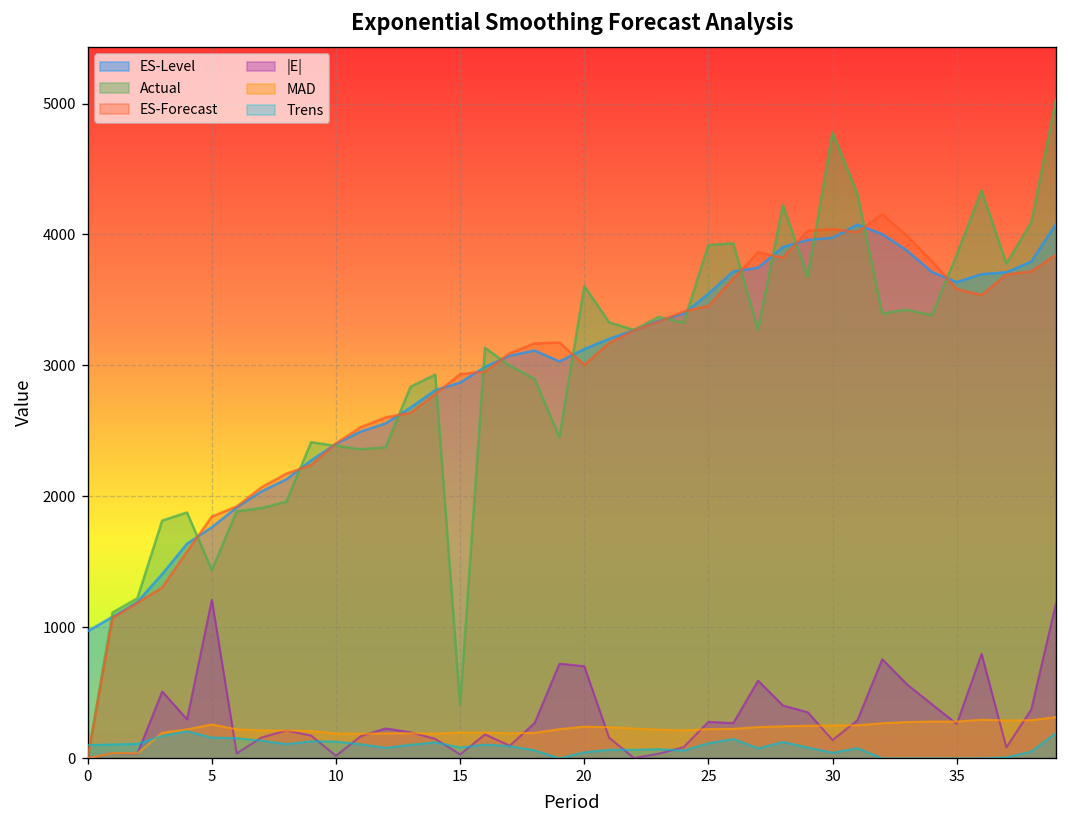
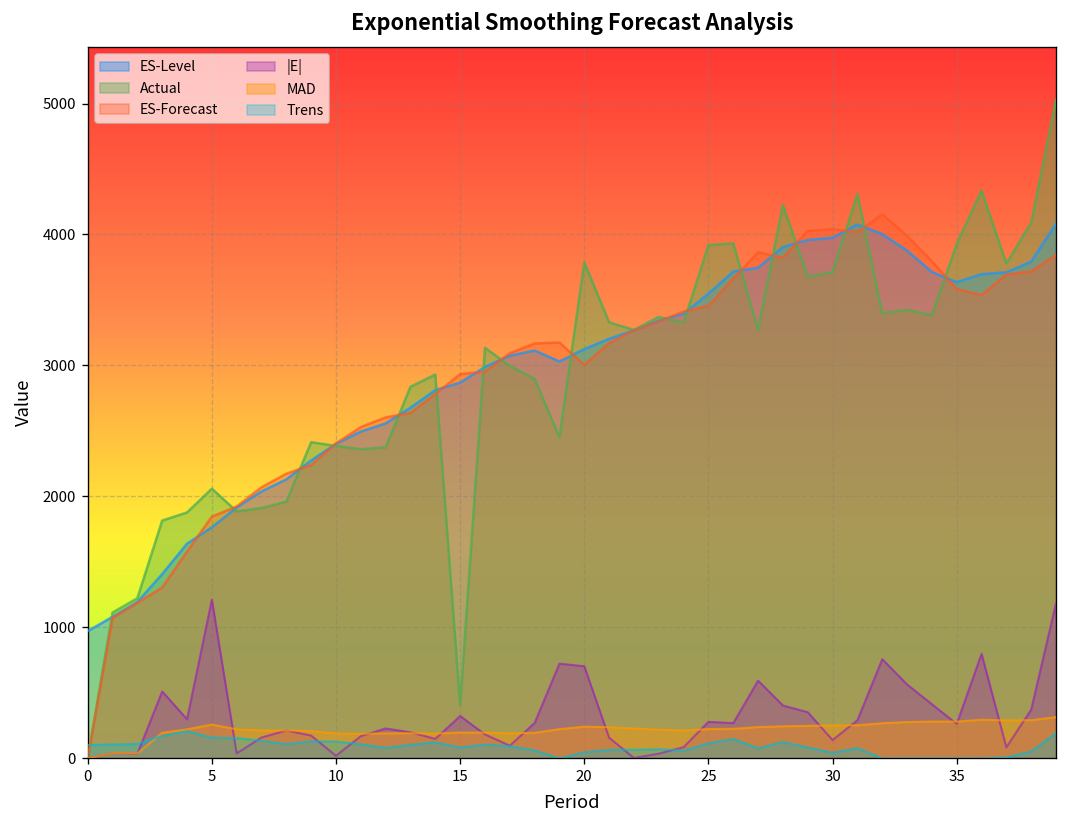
Actual, 5: 1440 -> 2060
|E|, 15: 30 -> 320
Actual, 20: 3610 -> 3790
Actual, 30: 4780 -> 3710
Actual, 35: 3850 -> 3930
